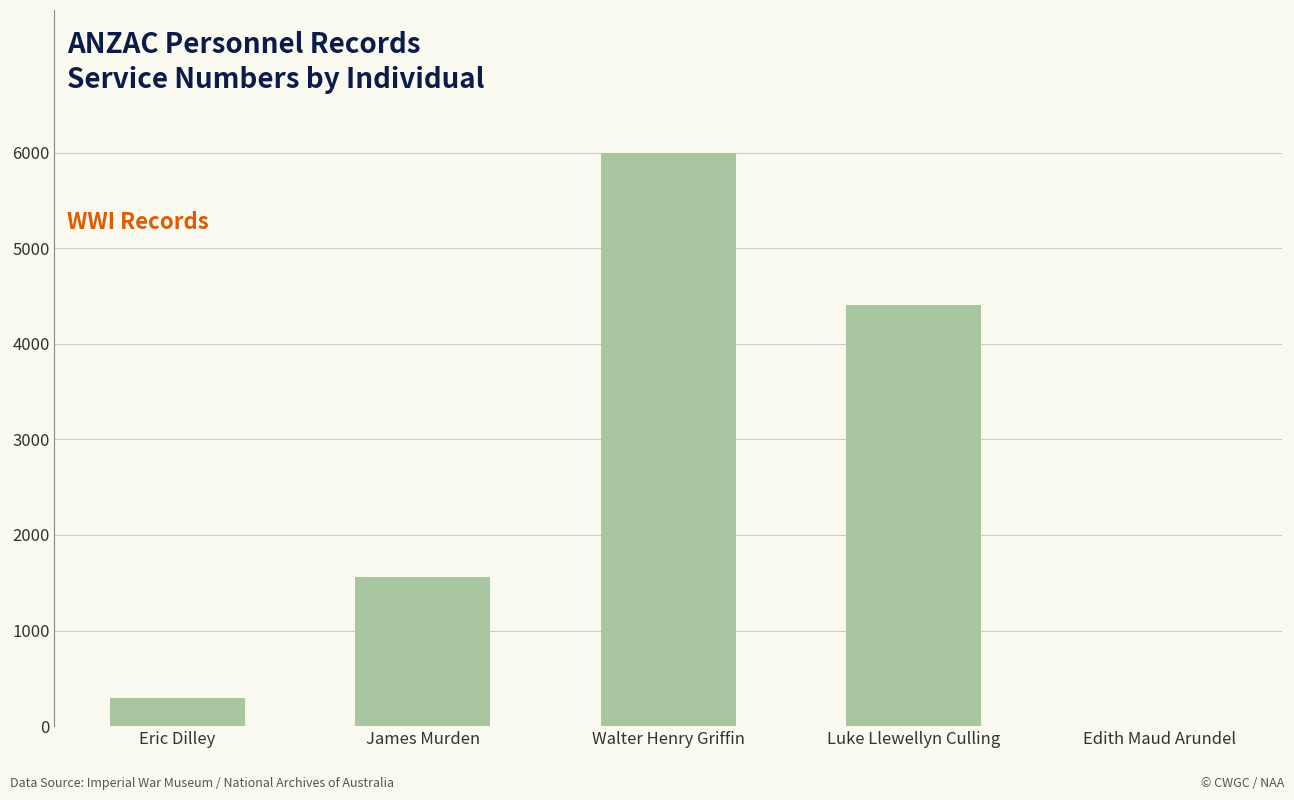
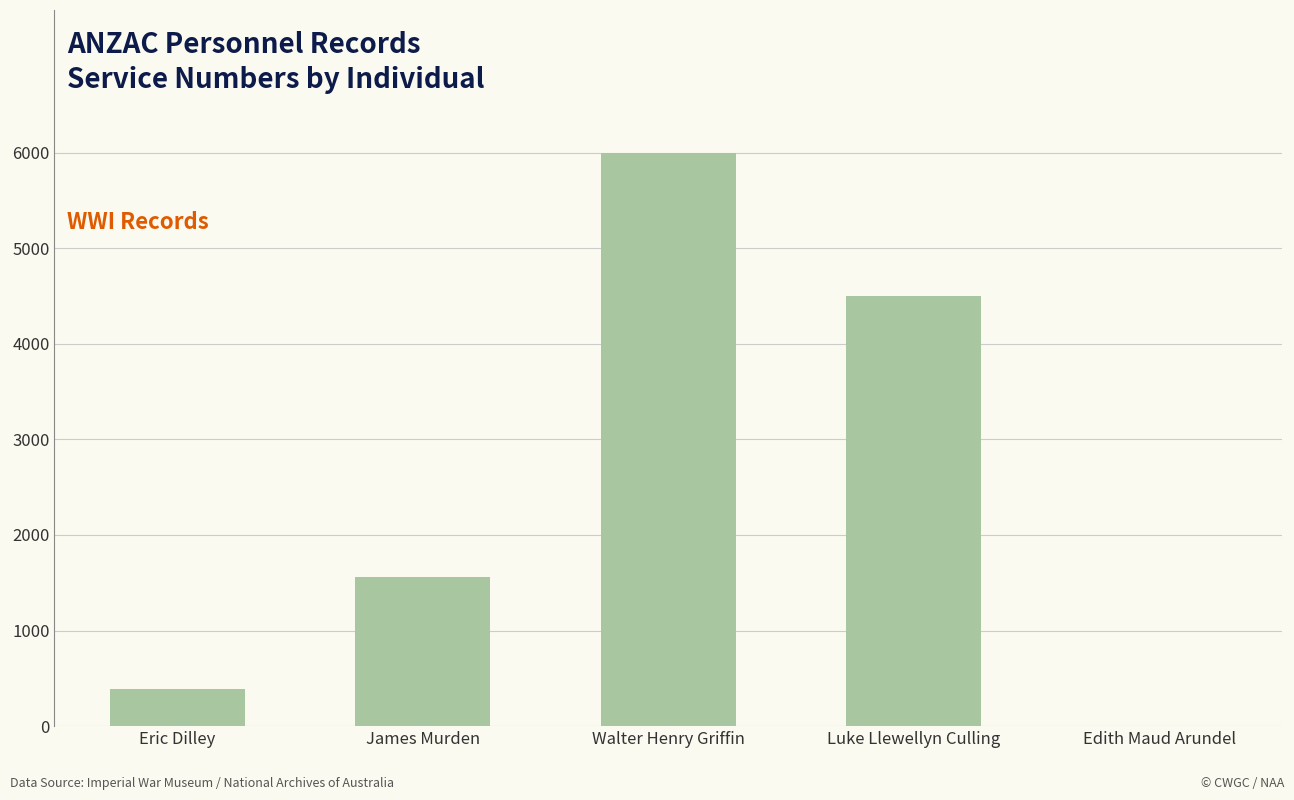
Eric Dilley: 300 -> 400
Luke Llewellyn Culling: 4400 -> 4500
